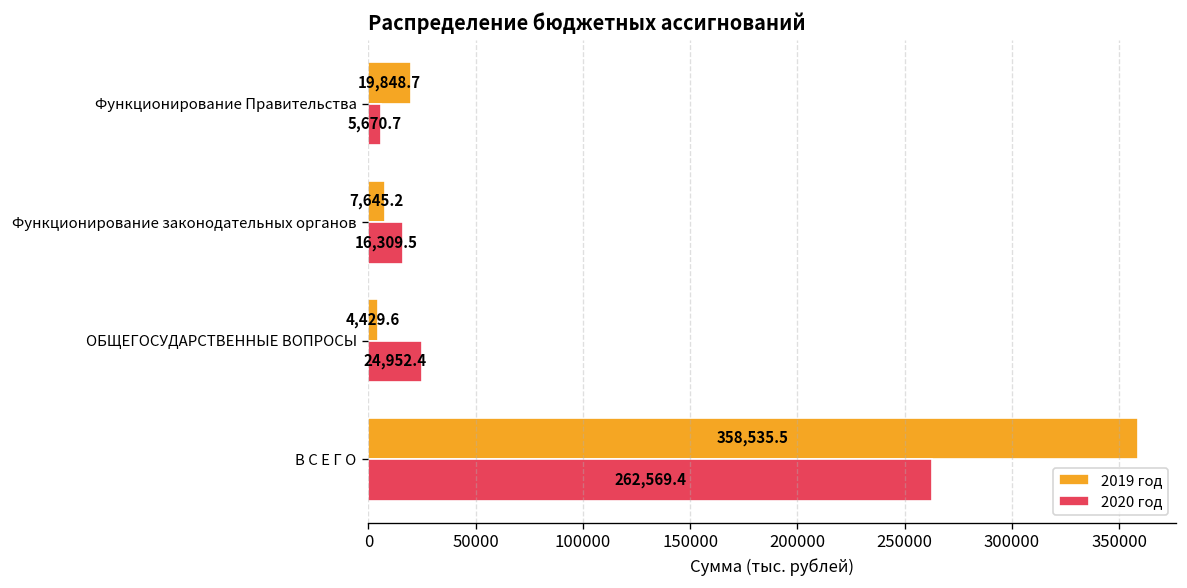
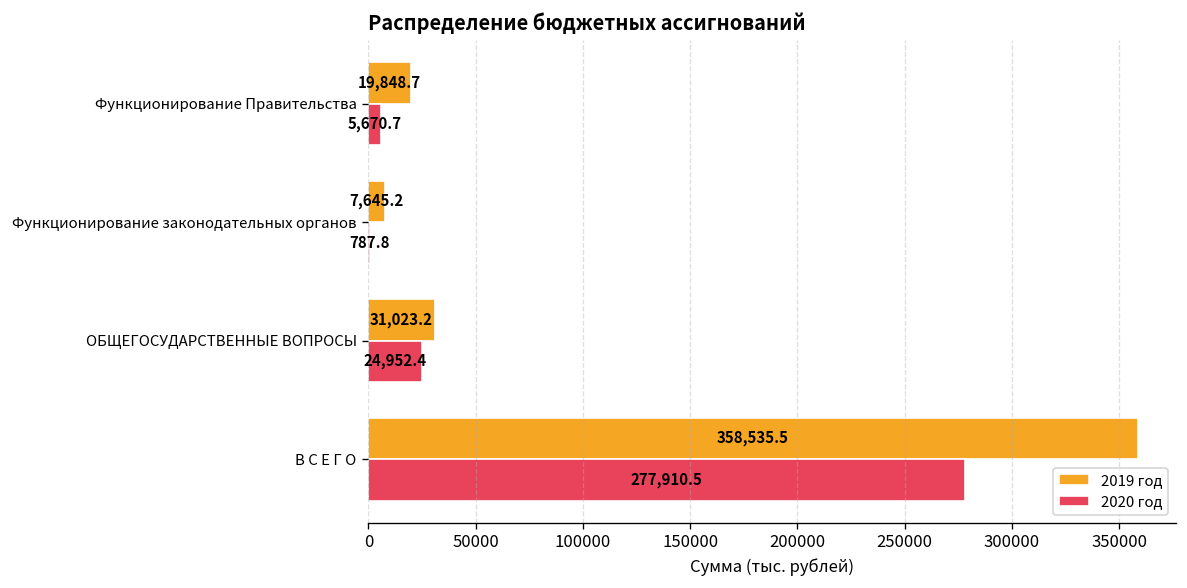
2020 год, Функционирование законодательных органов: 16,309.5 -> 787.8
2019 год, ОБЩЕГОСУДАРСТВЕННЫЕ ВОПРОСЫ: 4,429.6 -> 31,023.2
2020 год, В С Е Г О: 262,569.4 -> 277,910.5
